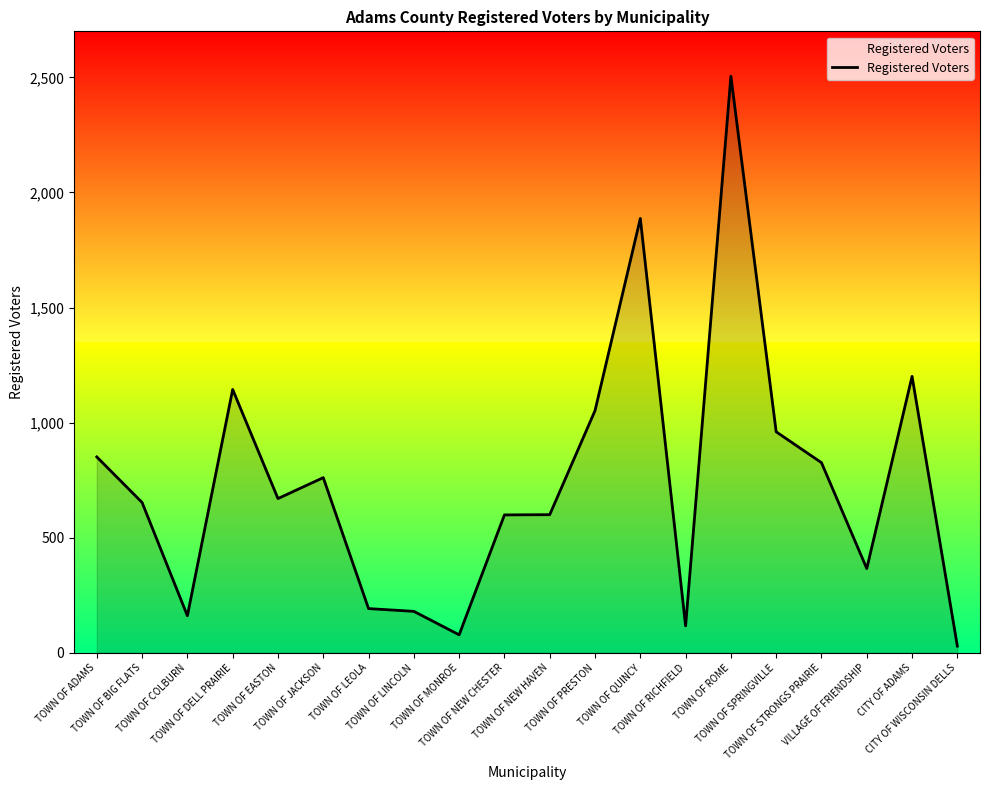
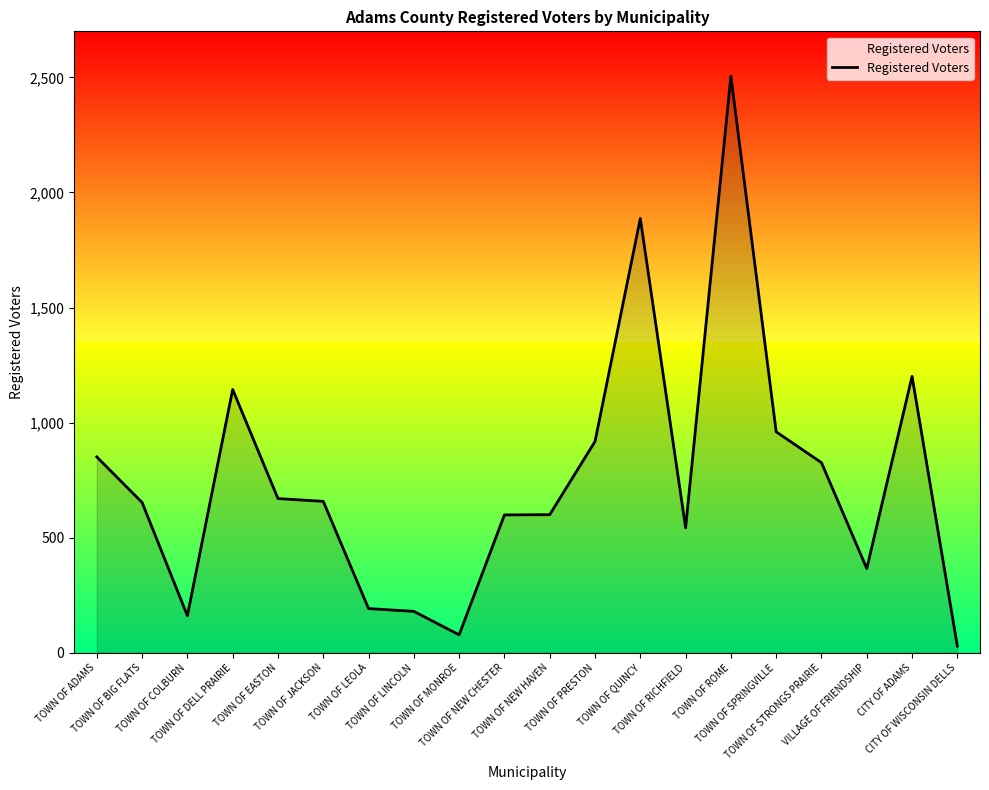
TOWN OF JACKSON: 760 -> 660
TOWN OF PRESTON: 1,050 -> 920
TOWN OF RICHFIELD: 120 -> 540
